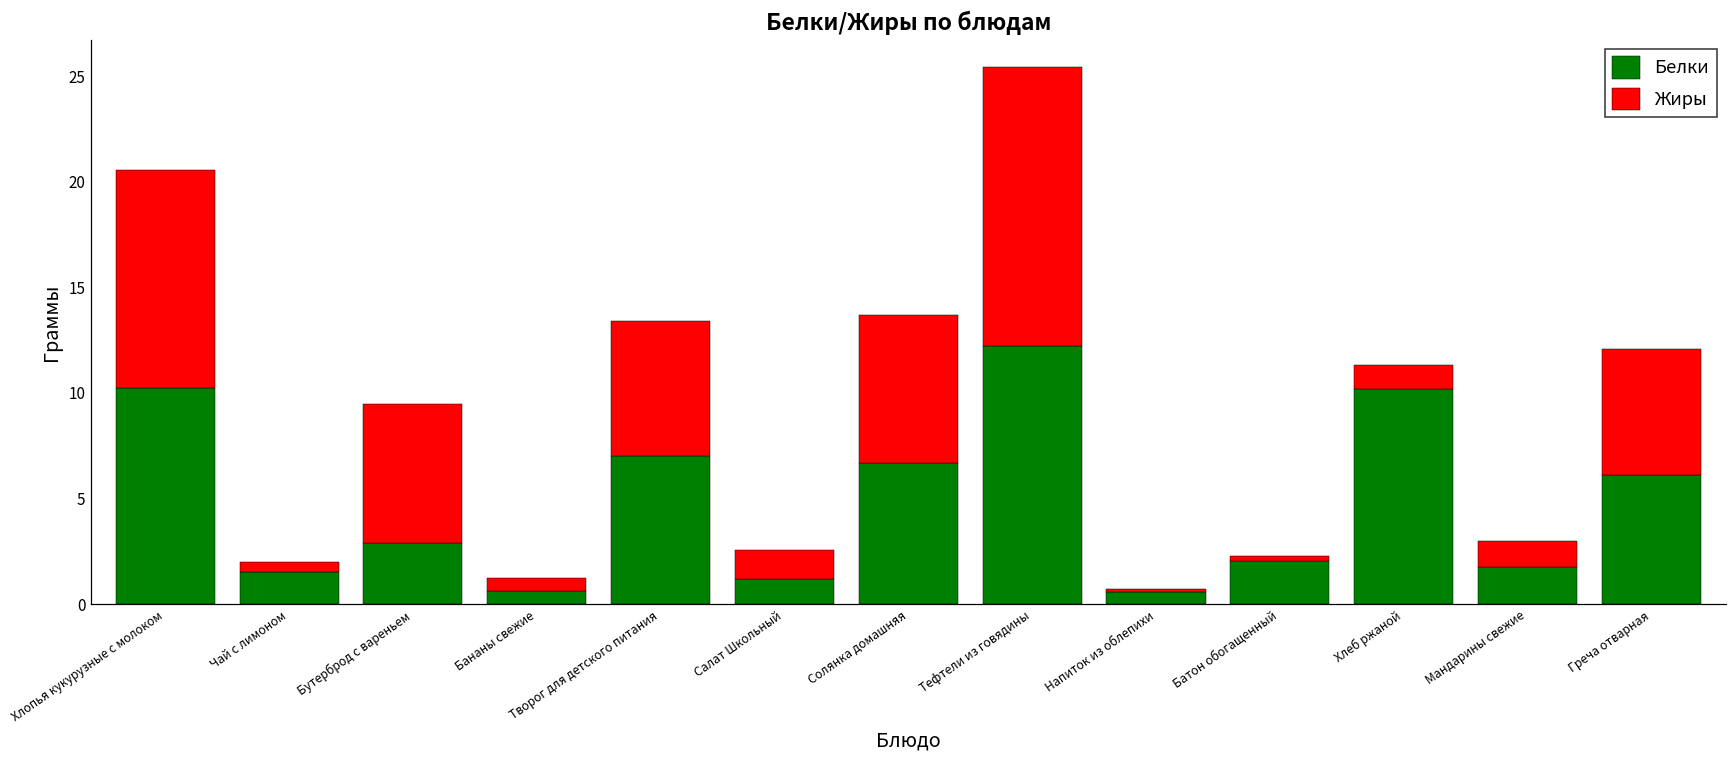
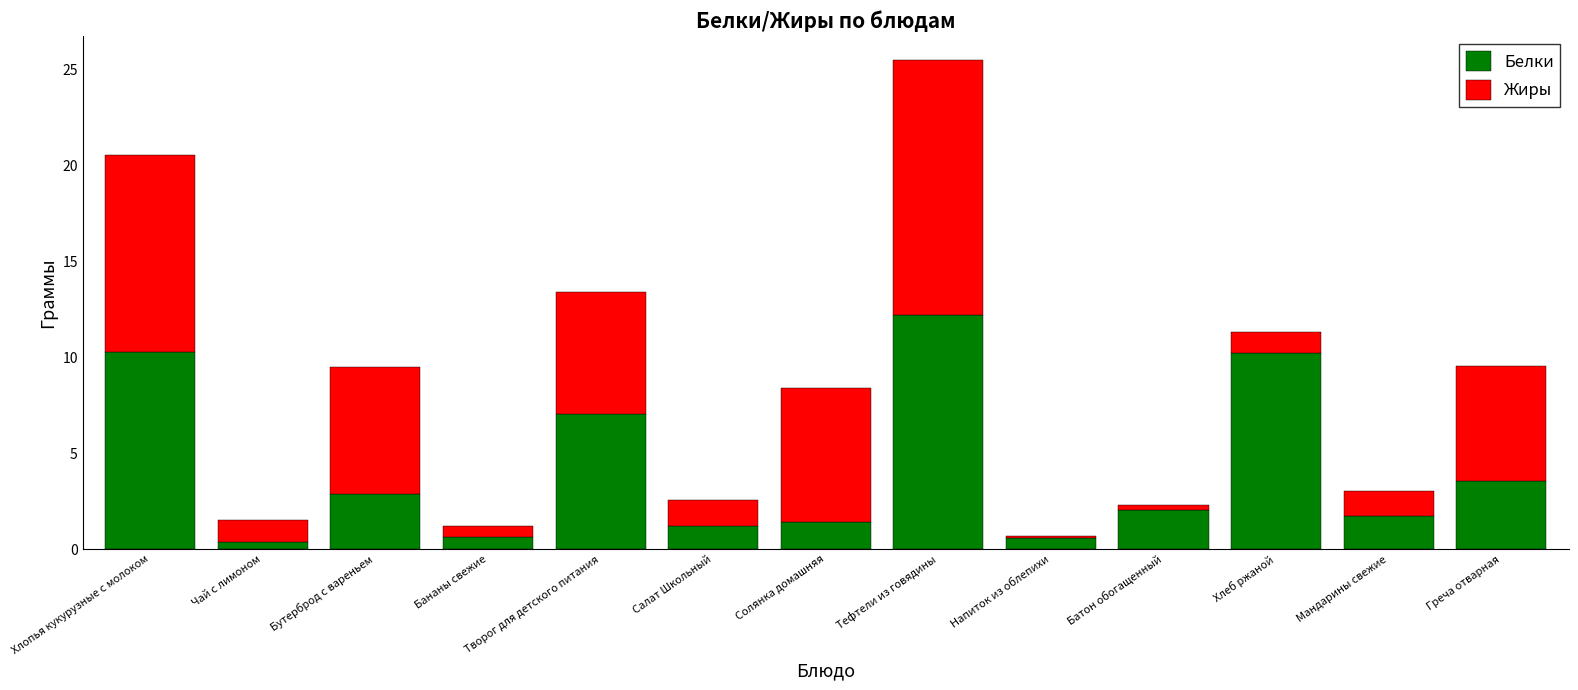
Белки, Чай с лимоном: 1.5 -> 0.4
Жиры, Чай с лимоном: 0.5 -> 1.1
Белки, Солянка домашняя: 6.7 -> 1.4
Белки, Греча отварная: 6.1 -> 3.6
